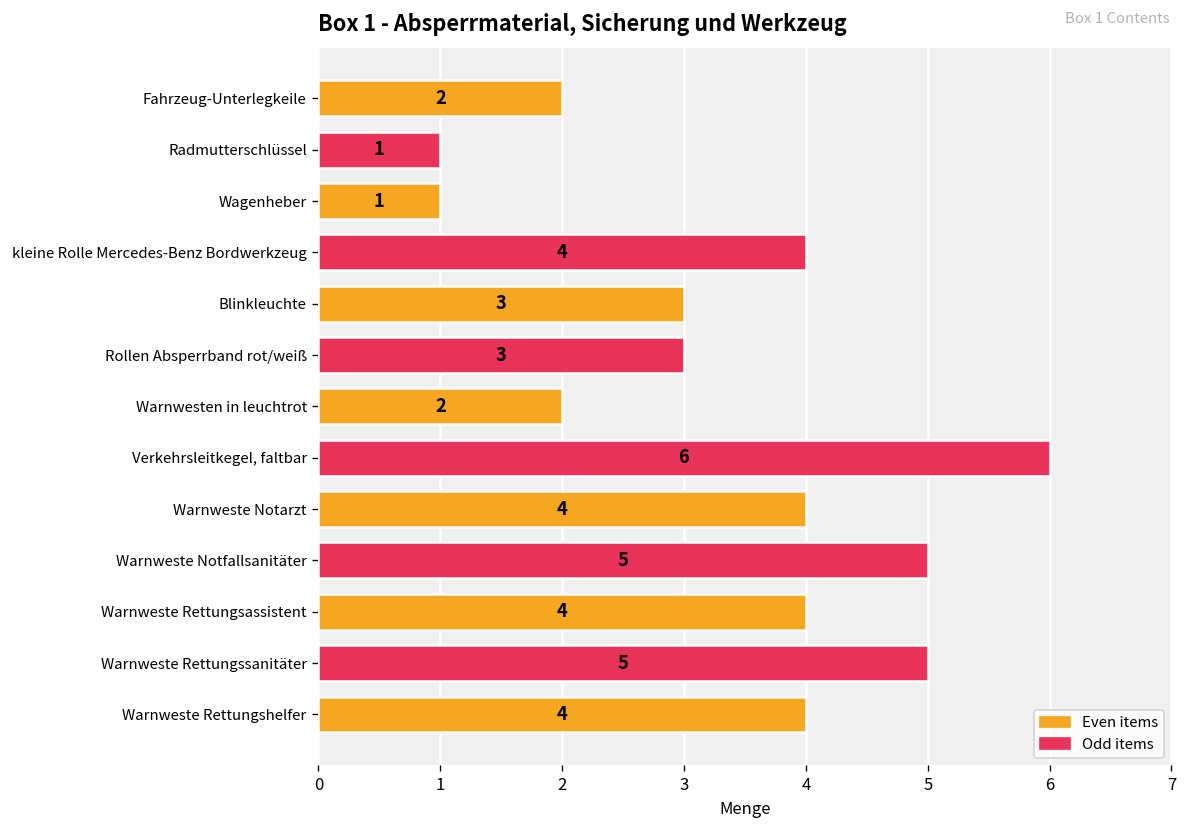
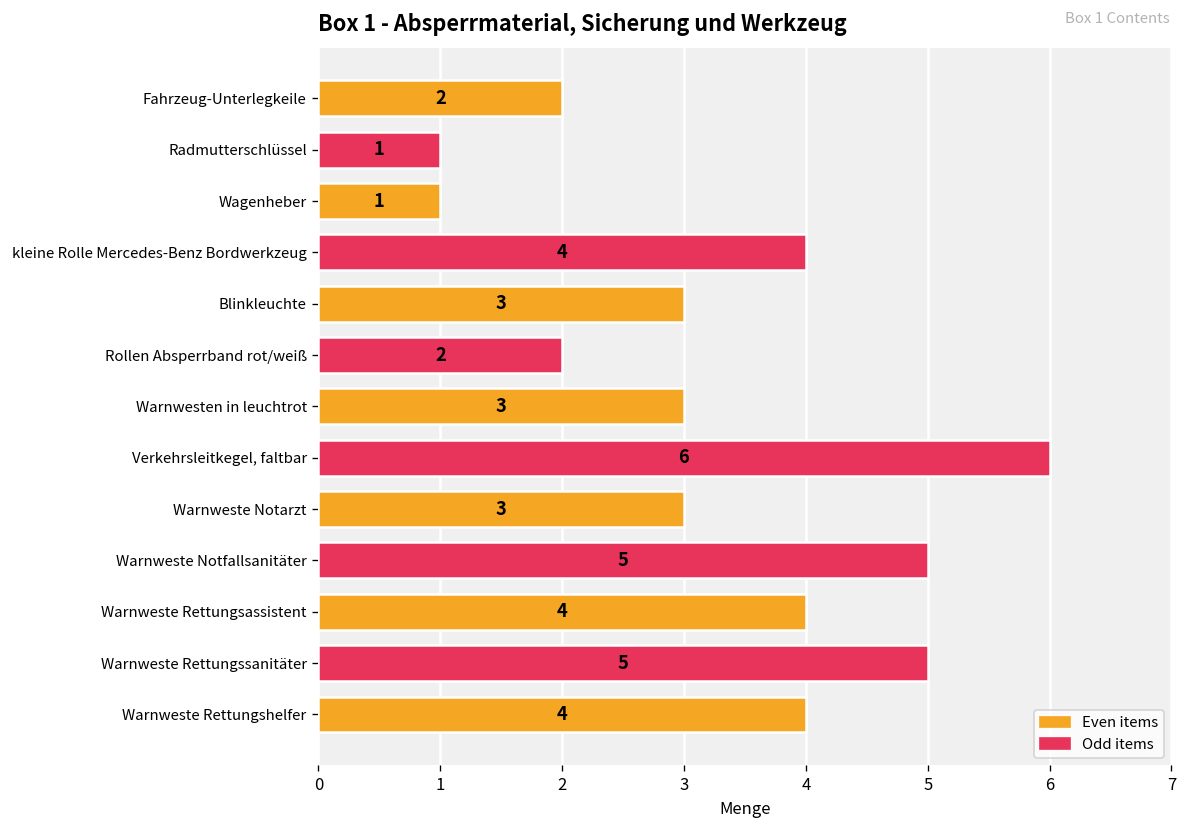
Rollen Absperrband rot/weiß: 3 -> 2
Warnwesten in leuchtrot: 2 -> 3
Warnweste Notarzt: 4 -> 3
